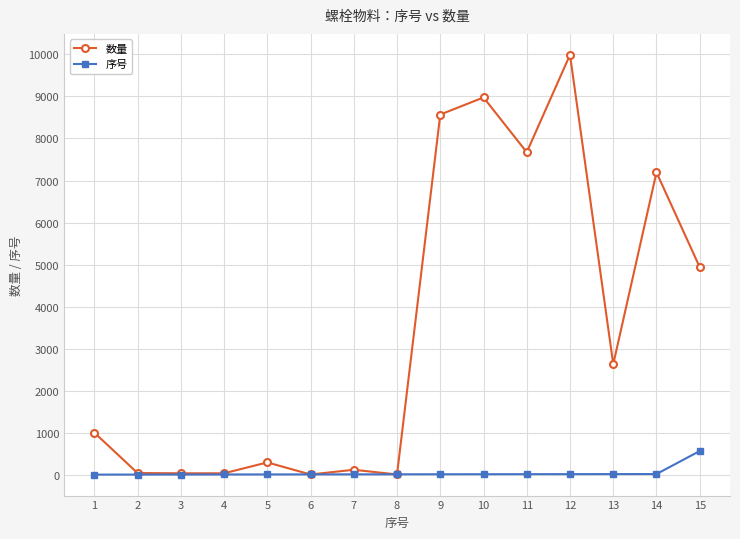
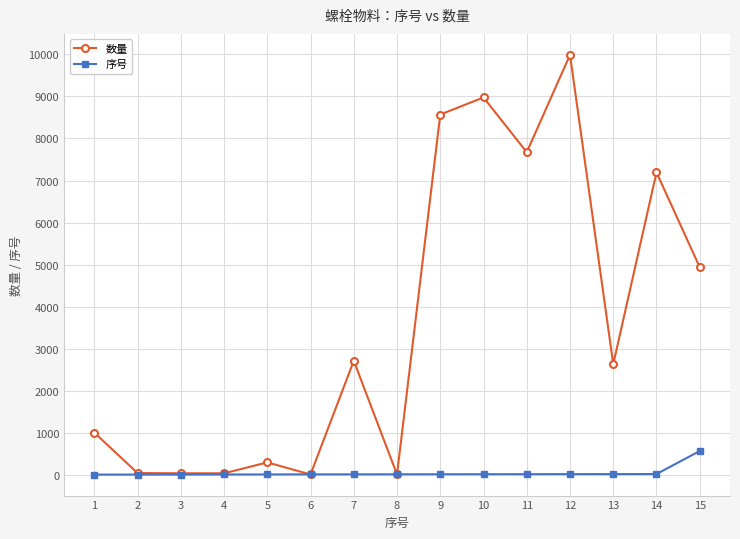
数量, 7: 100 -> 2700
